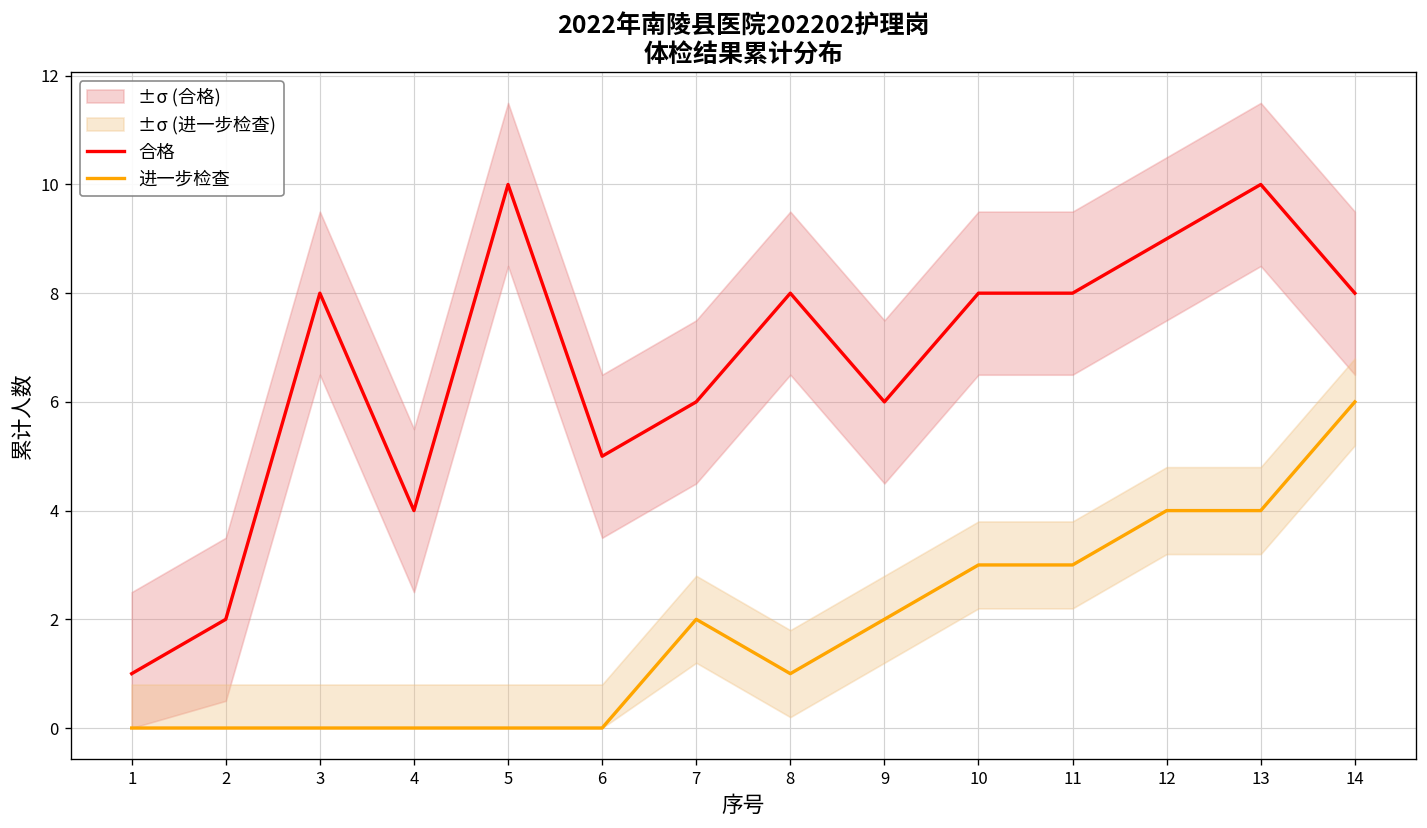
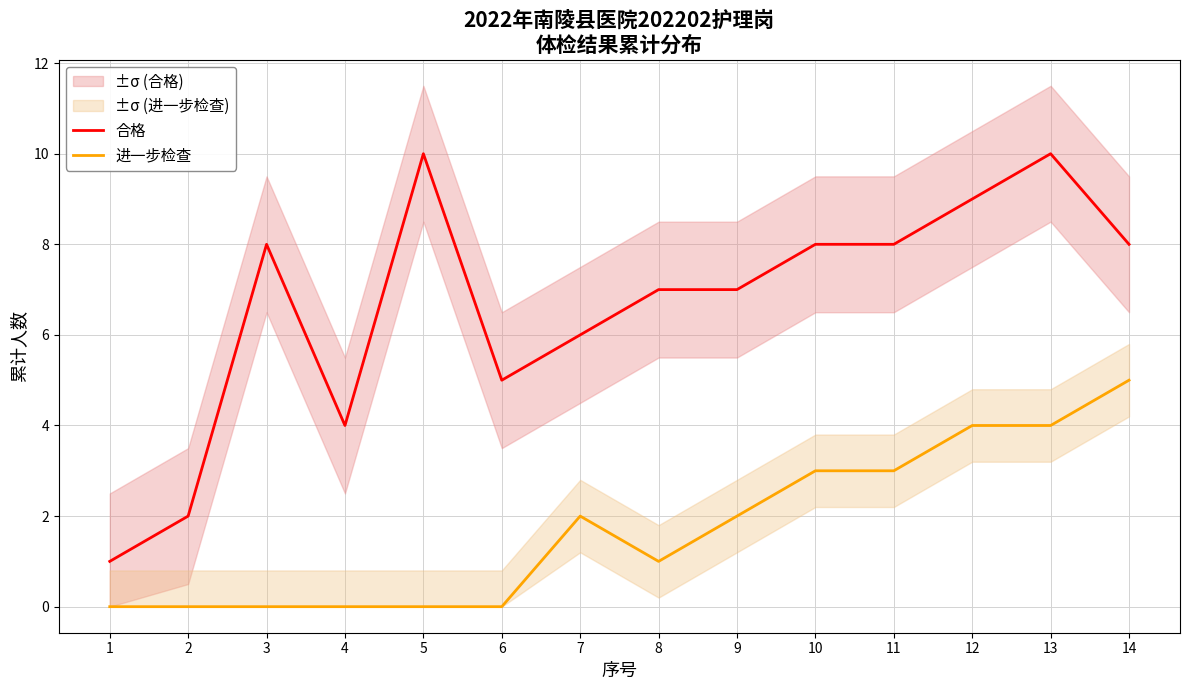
合格, 8: 8 -> 7
合格, 9: 6 -> 7
进一步检查, 14: 6 -> 5
